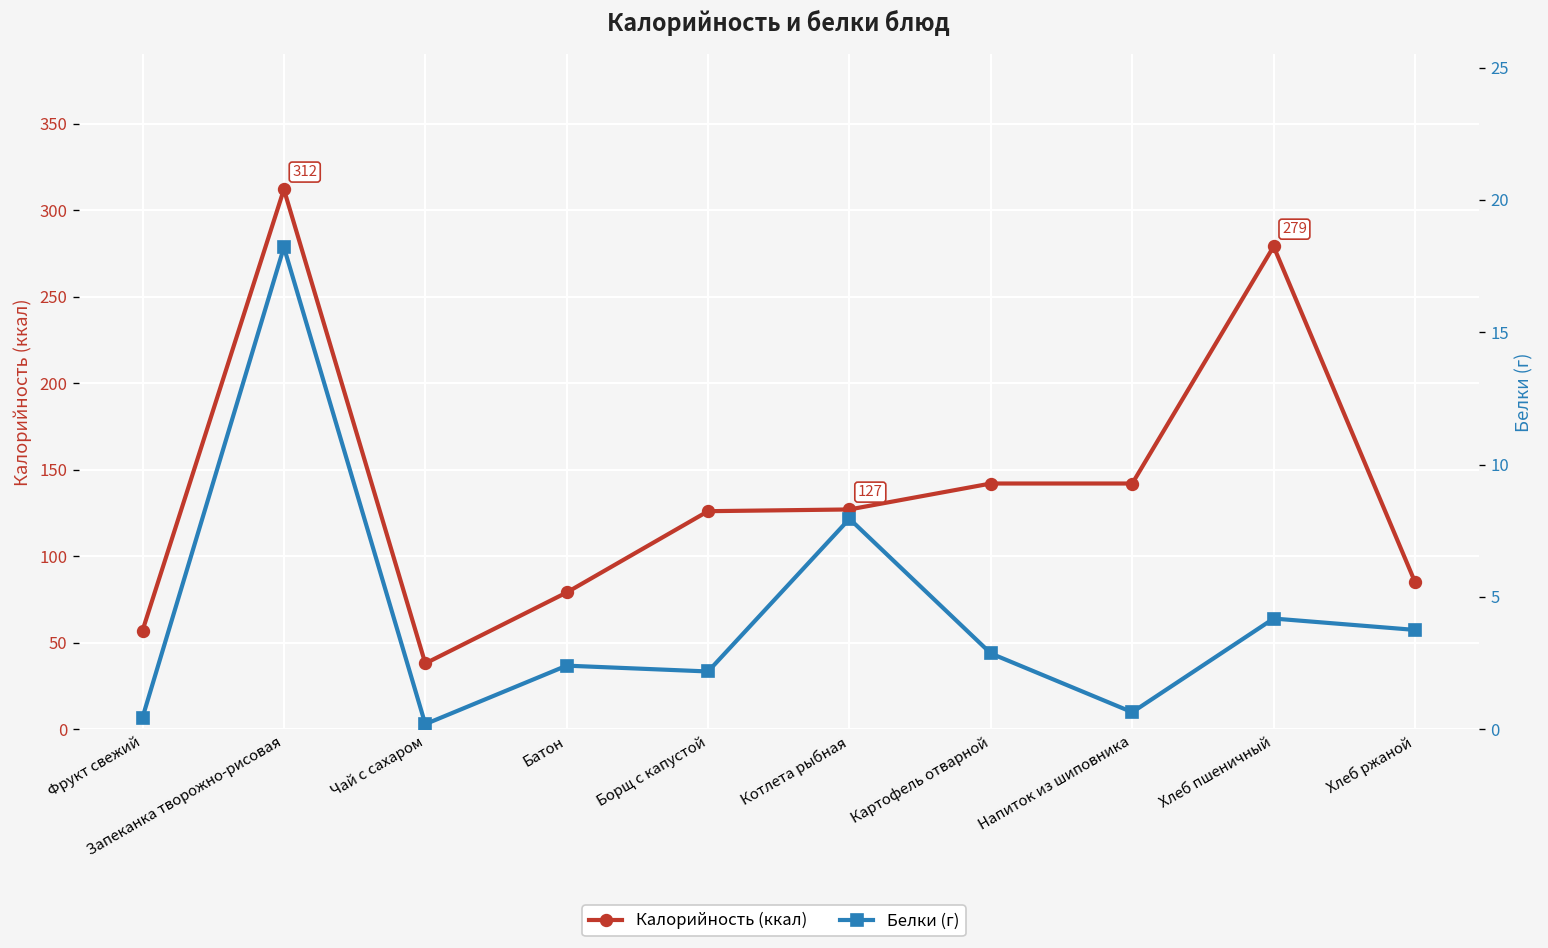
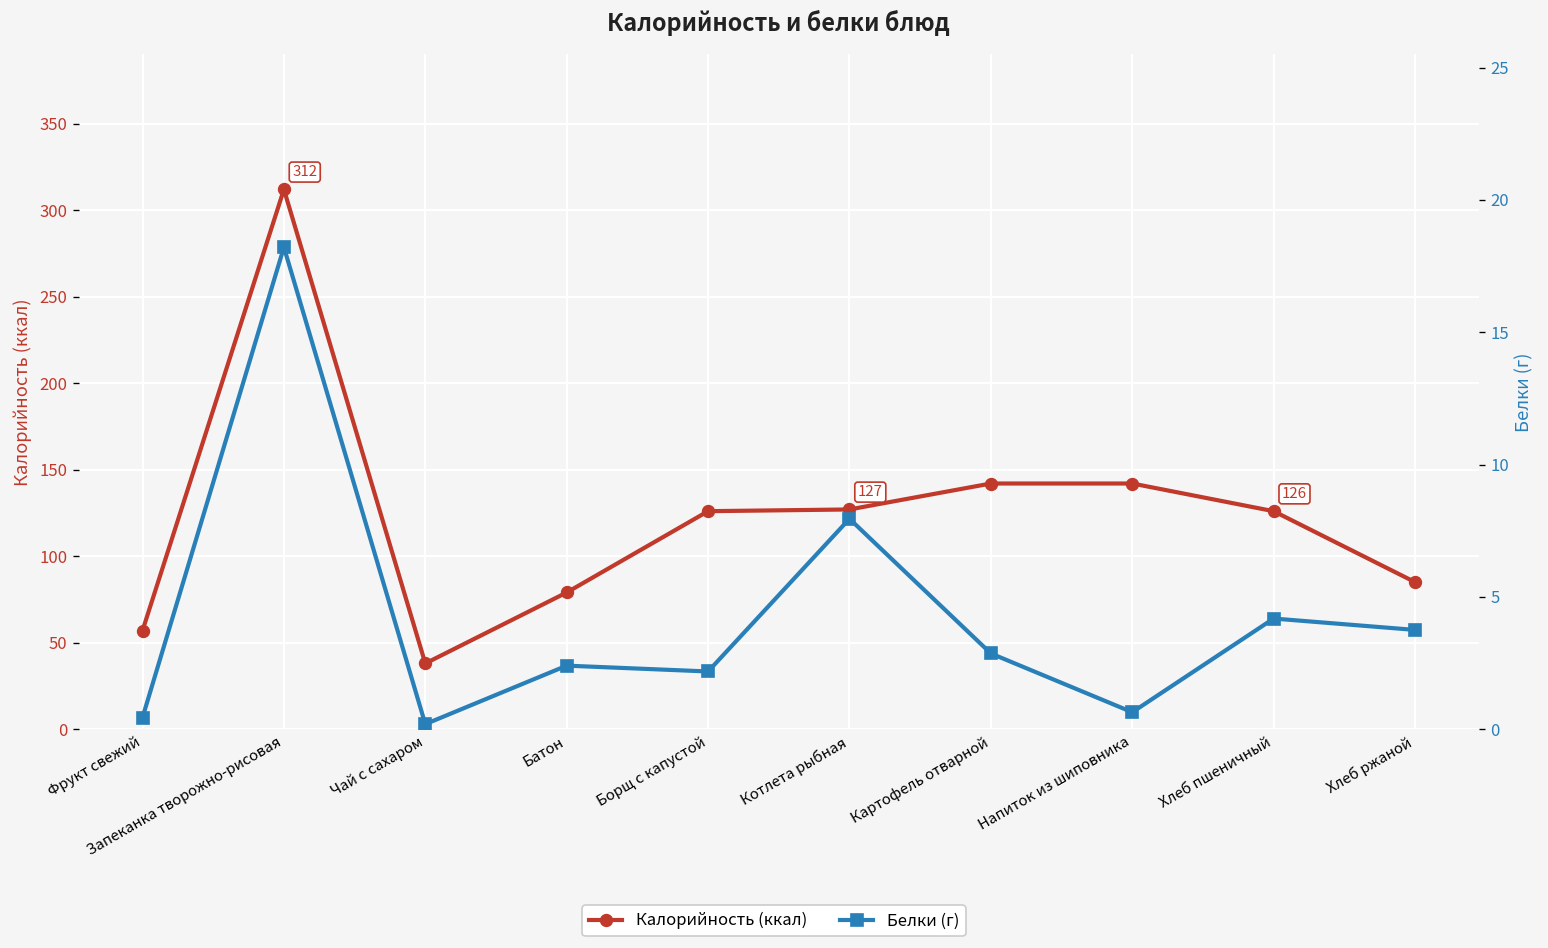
Калорийность (ккал), Хлеб пшеничный: 279 -> 126
